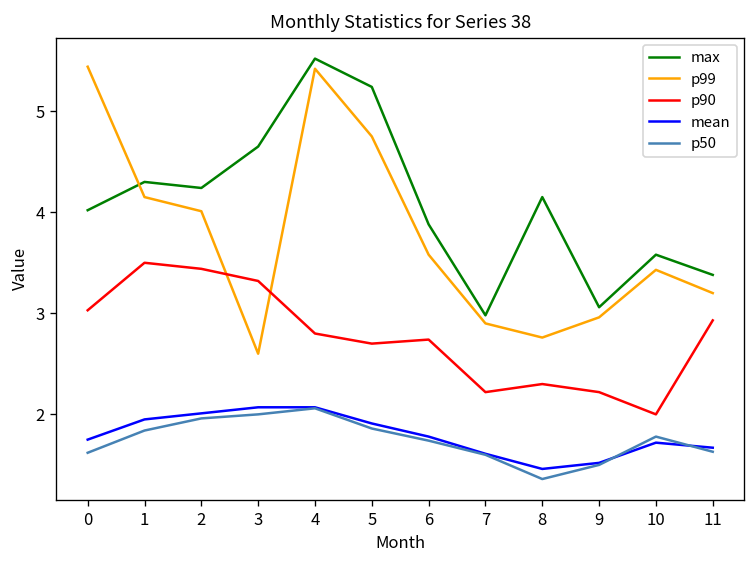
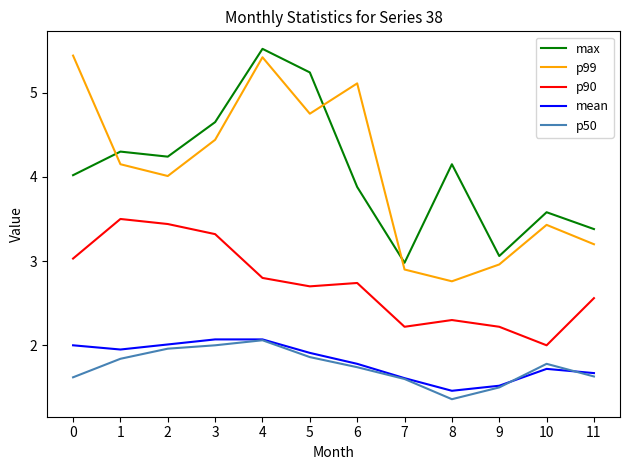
mean, 0: 1.8 -> 2.0
p99, 3: 2.6 -> 4.4
p99, 6: 3.6 -> 5.1
p90, 11: 2.9 -> 2.6
